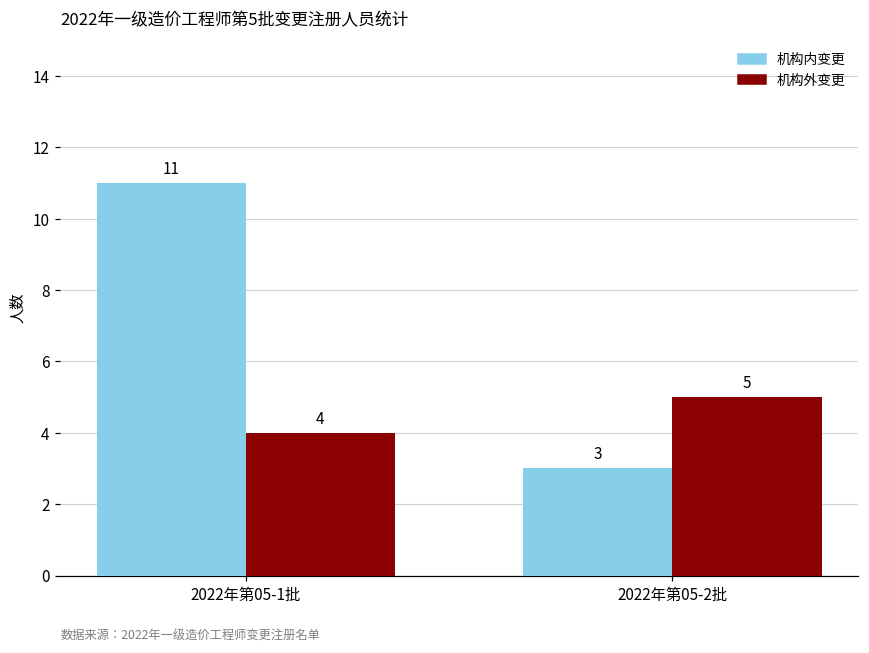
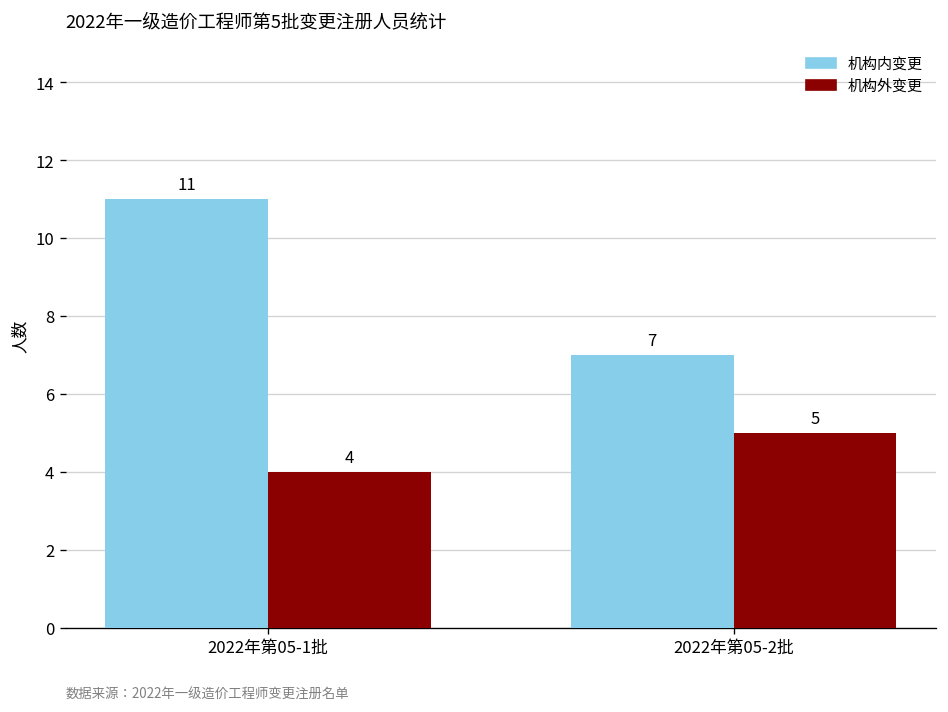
机构内变更, 2022年第05-2批: 3 -> 7
